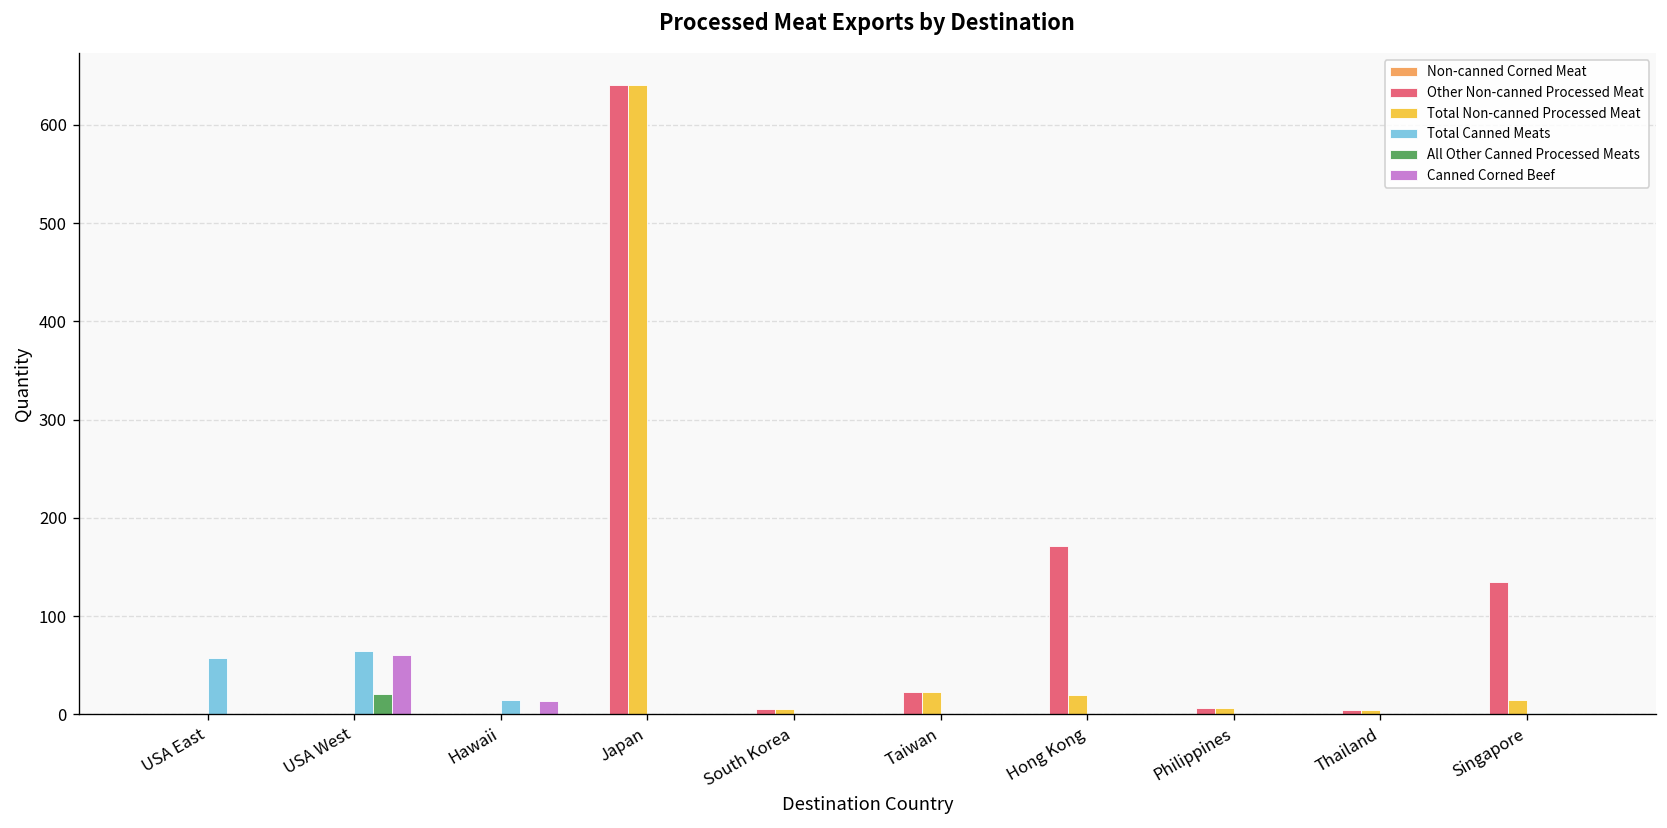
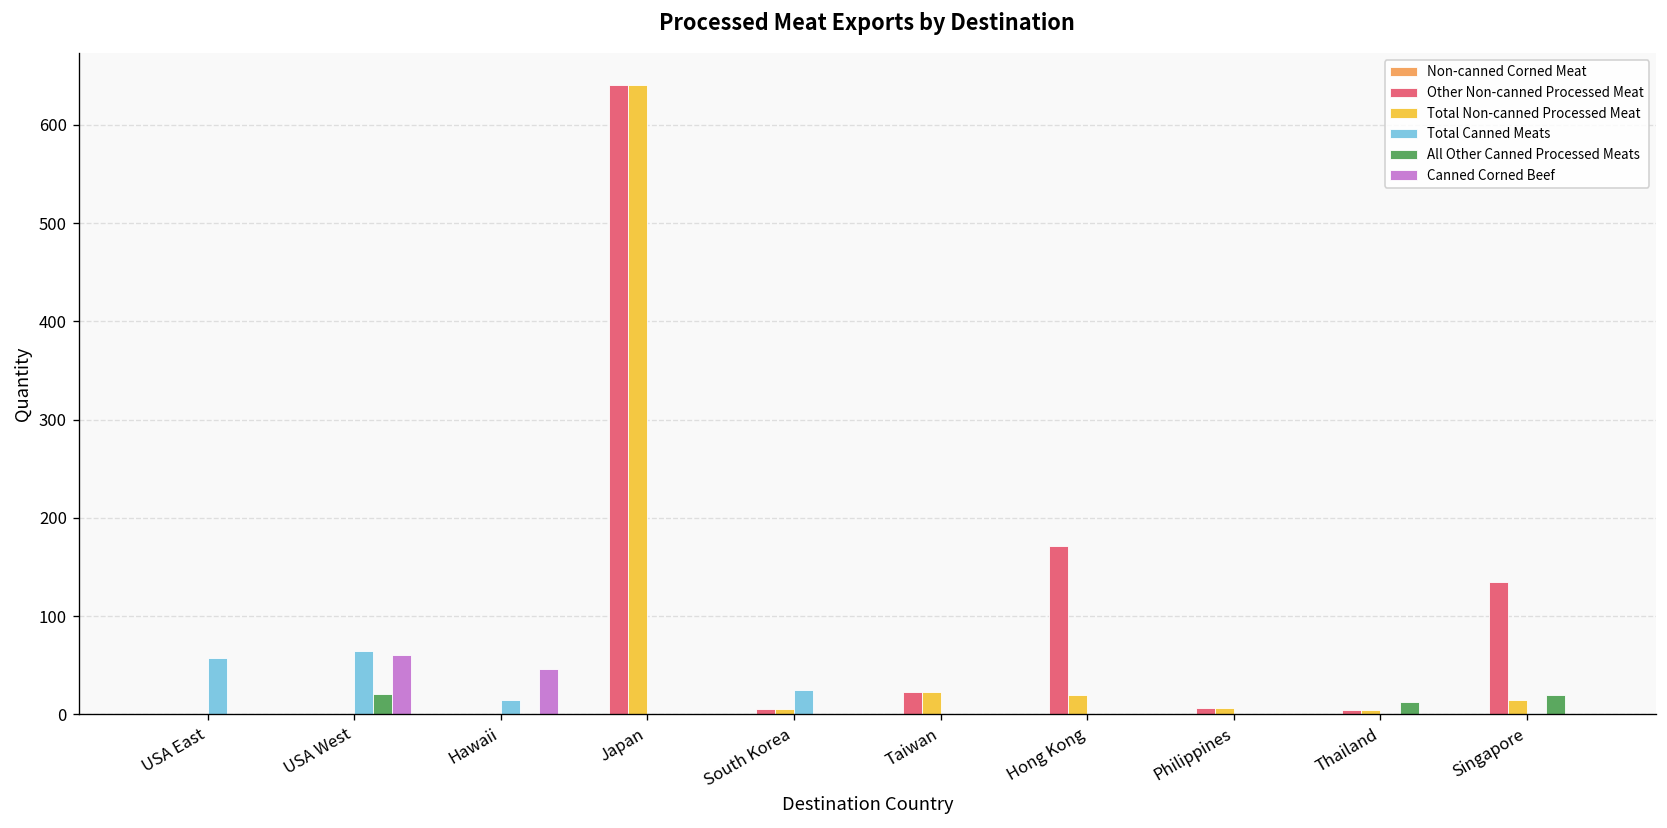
Canned Corned Beef, Hawaii: 10 -> 50
Total Canned Meats, South Korea: 0 -> 30
All Other Canned Processed Meats, Thailand: 0 -> 10
All Other Canned Processed Meats, Singapore: 0 -> 20
